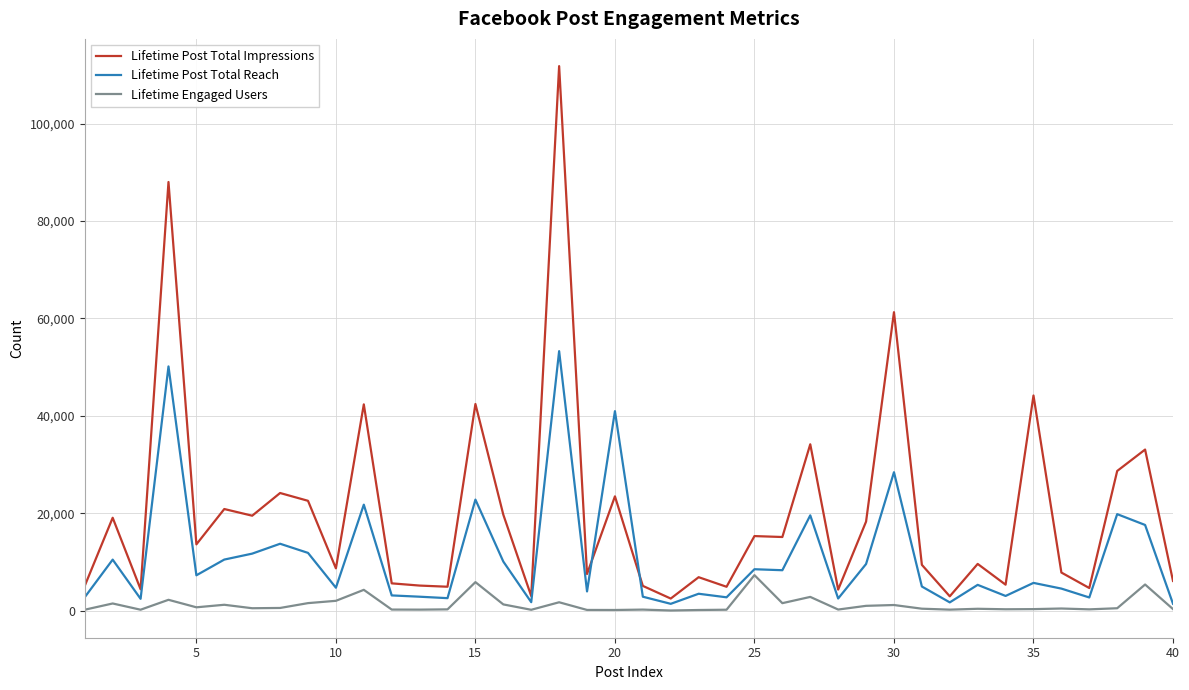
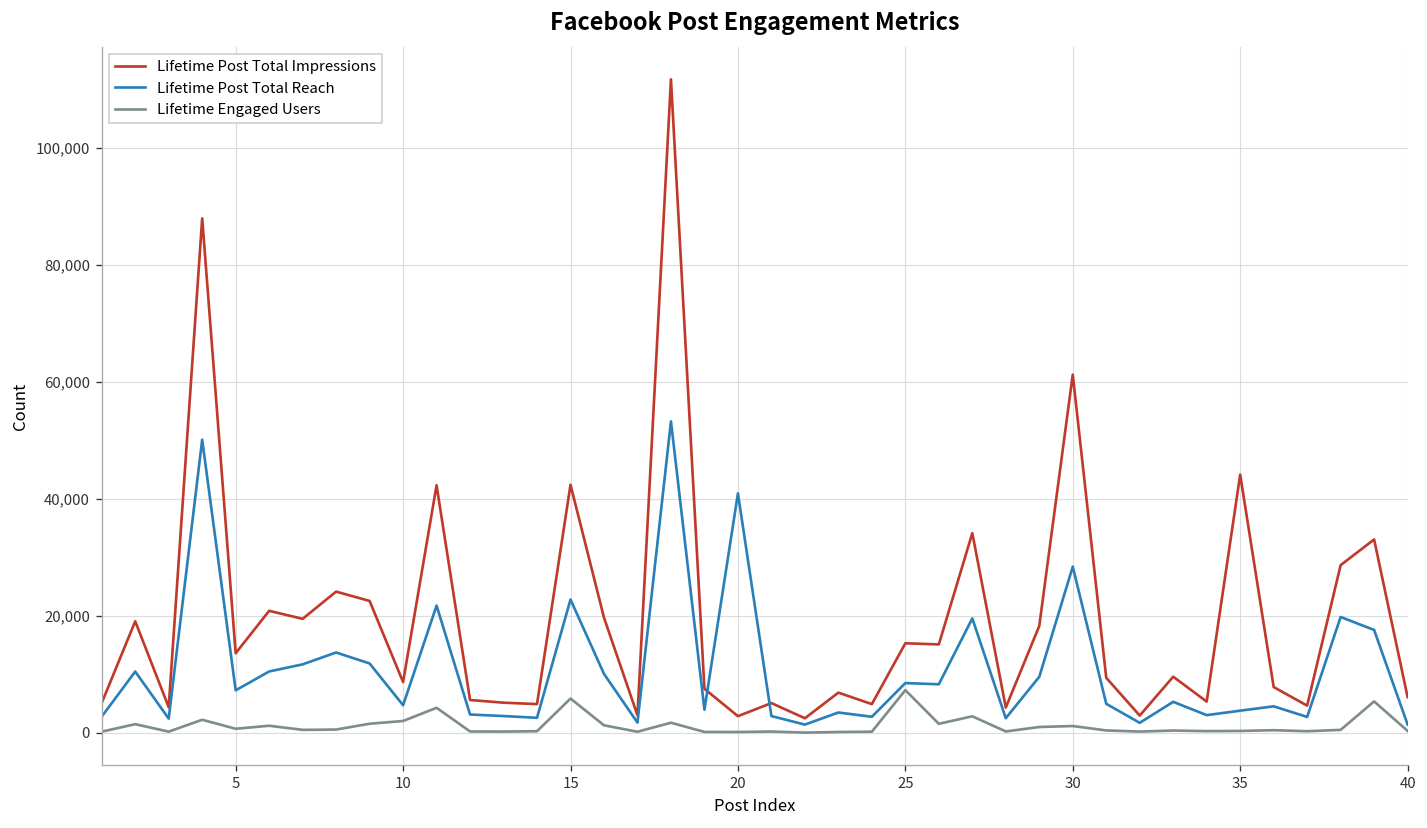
Lifetime Post Total Impressions, 20: 23,000 -> 3,000
Lifetime Post Total Reach, 35: 6,000 -> 4,000
